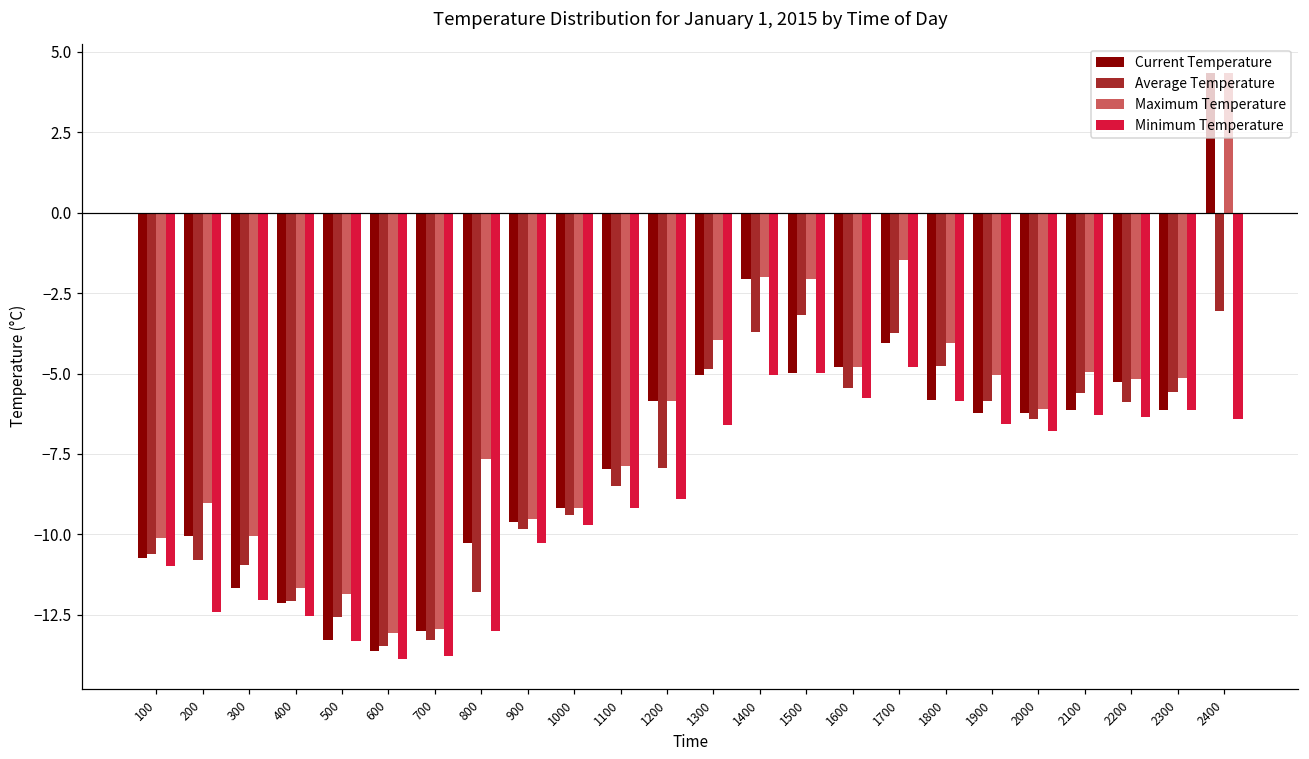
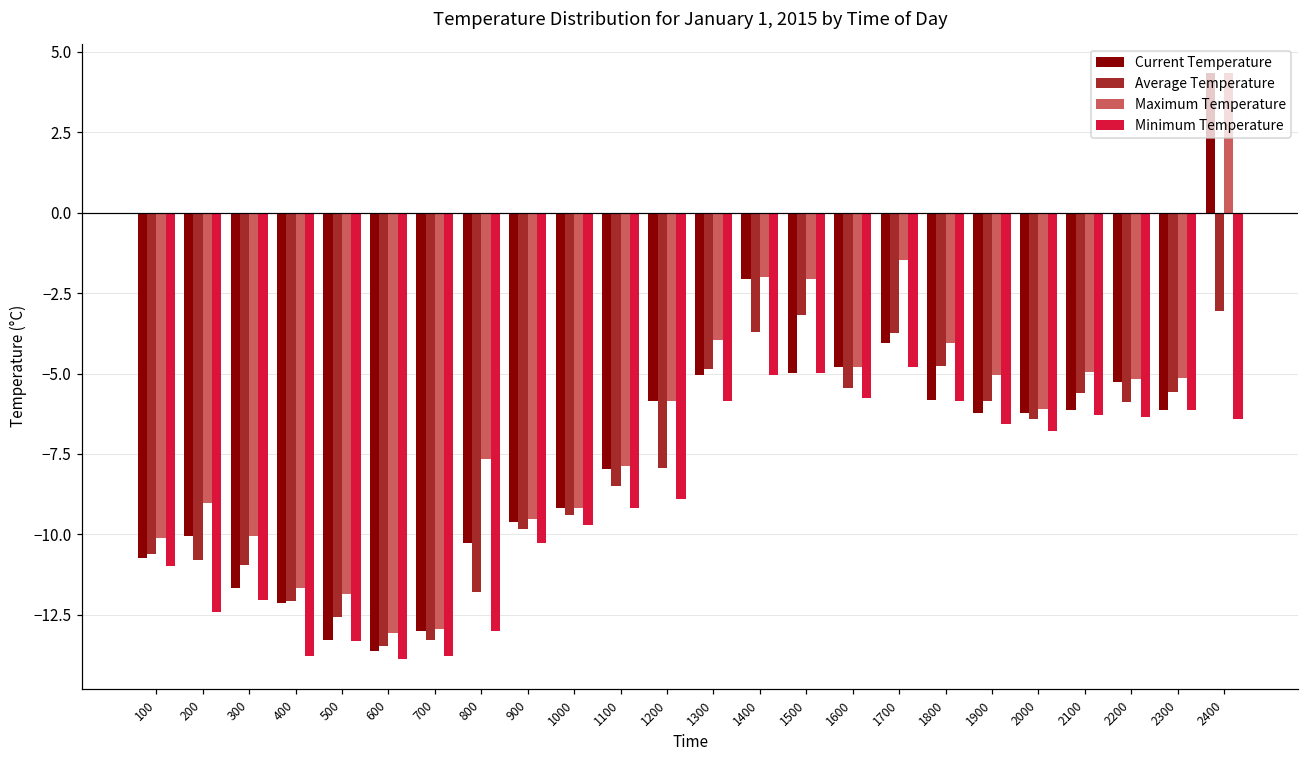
Minimum Temperature, 400: -12.5 -> -13.8
Minimum Temperature, 1300: -6.6 -> -5.9
